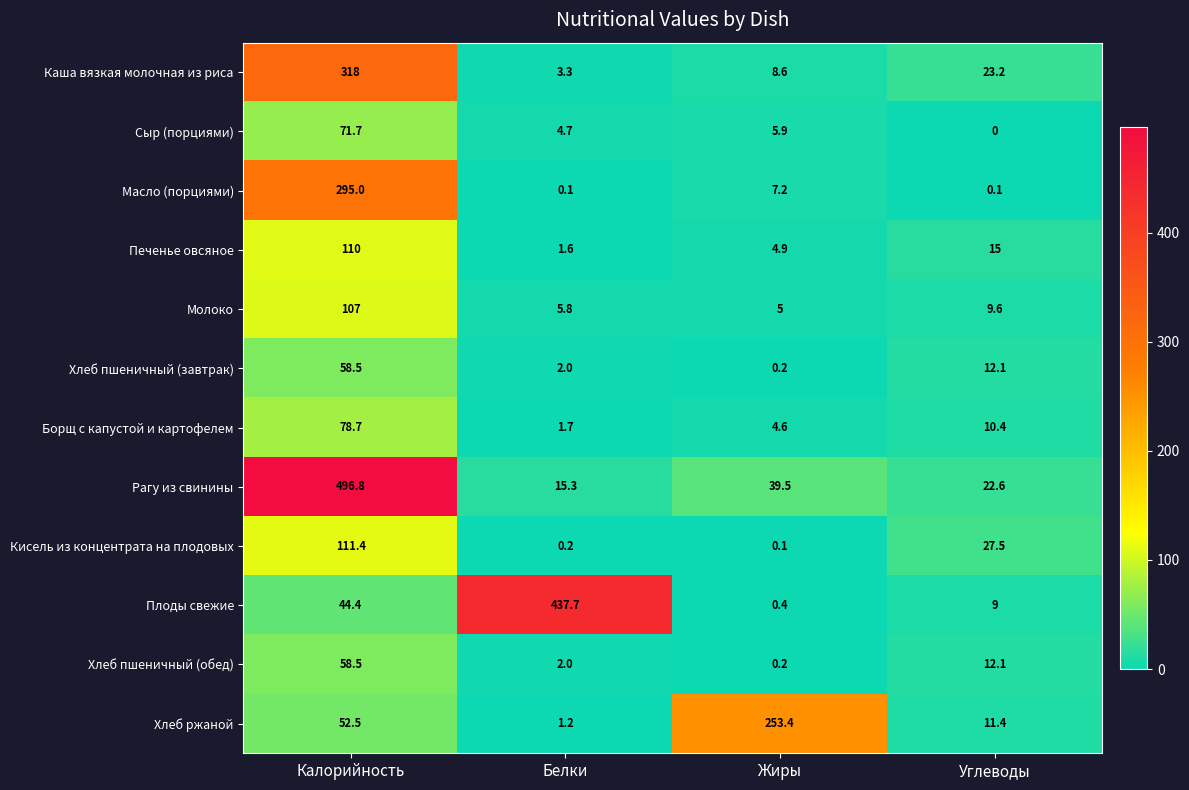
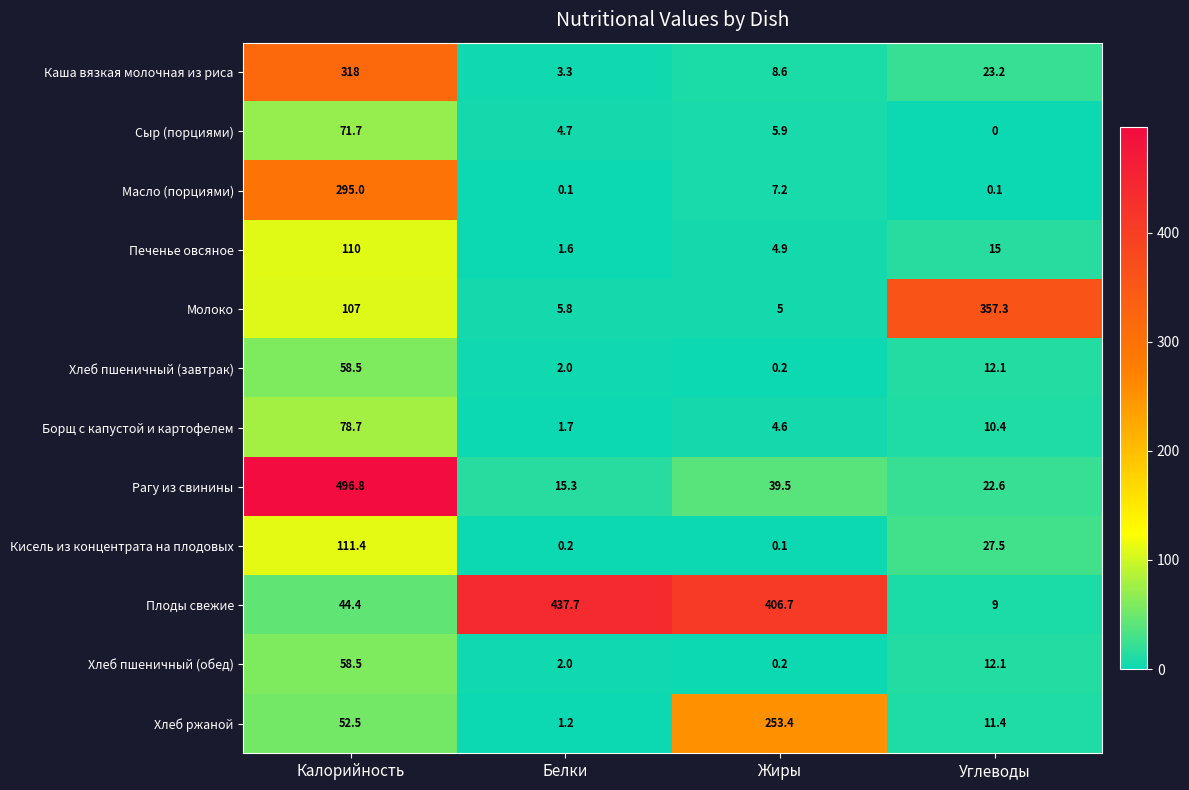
Молоко, Углеводы: 9.6 -> 357.3
Плоды свежие, Жиры: 0.4 -> 406.7
